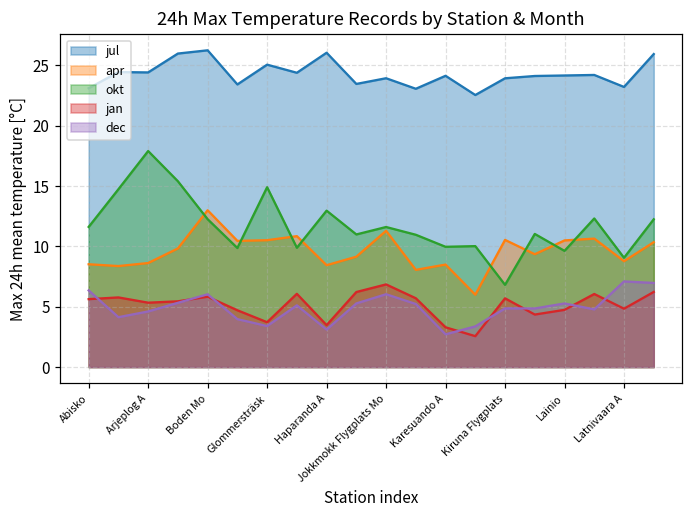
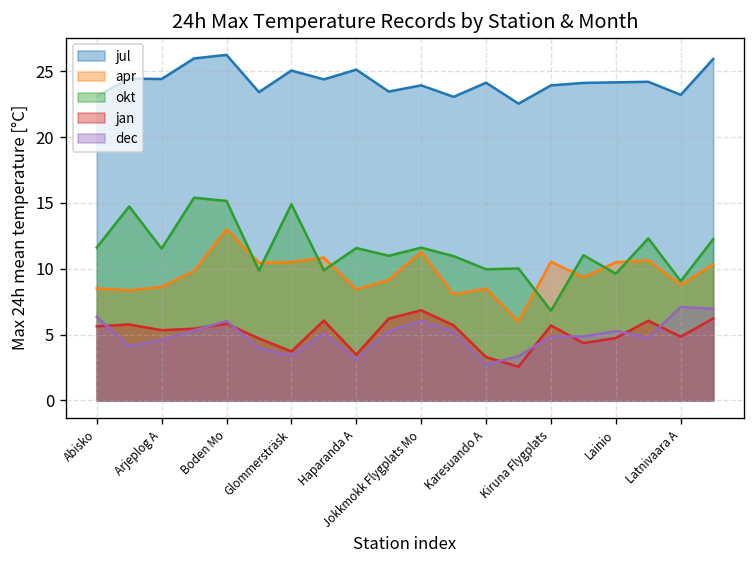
okt, Arjeplog A: 17.9 -> 11.5
okt, Boden Mo: 12.3 -> 15.2
jul, Haparanda A: 26.0 -> 25.1
okt, Haparanda A: 13.0 -> 11.6
